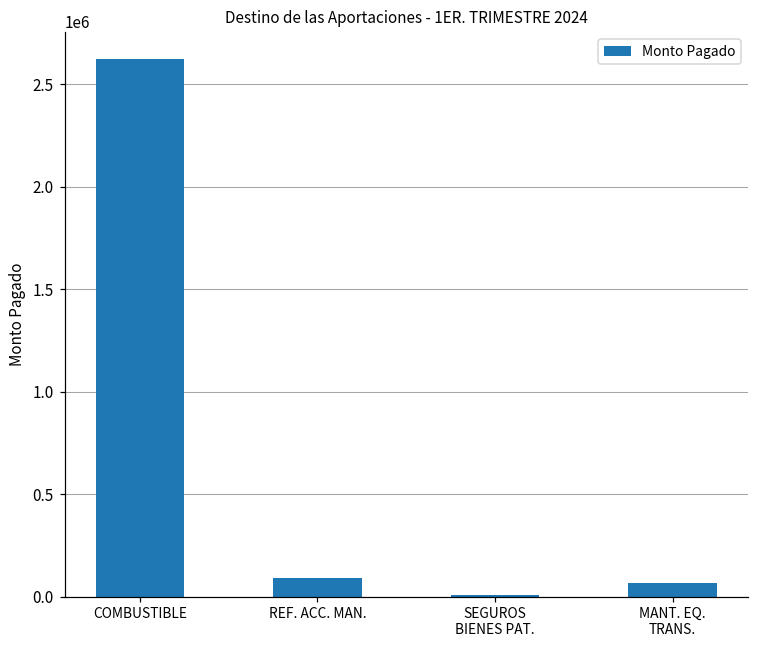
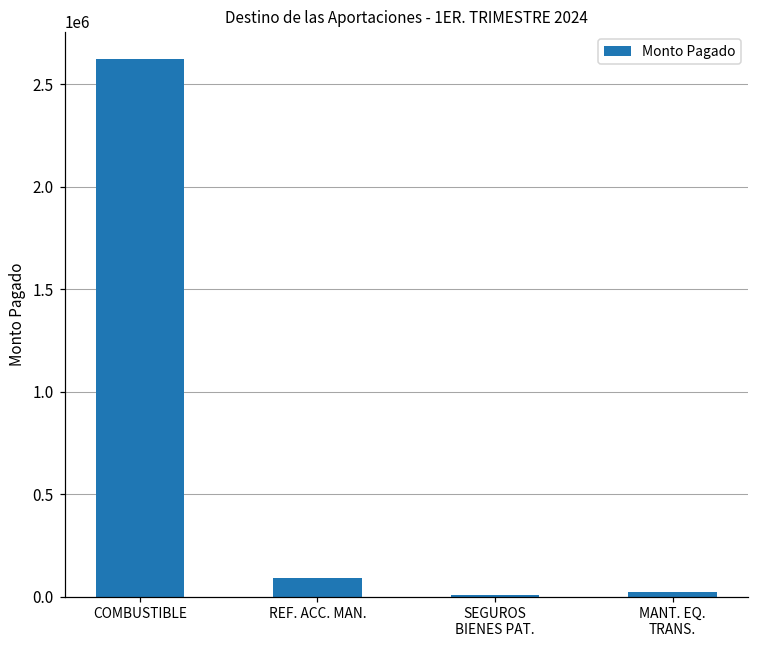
MANT. EQ. TRANS.: 70000 -> 20000
